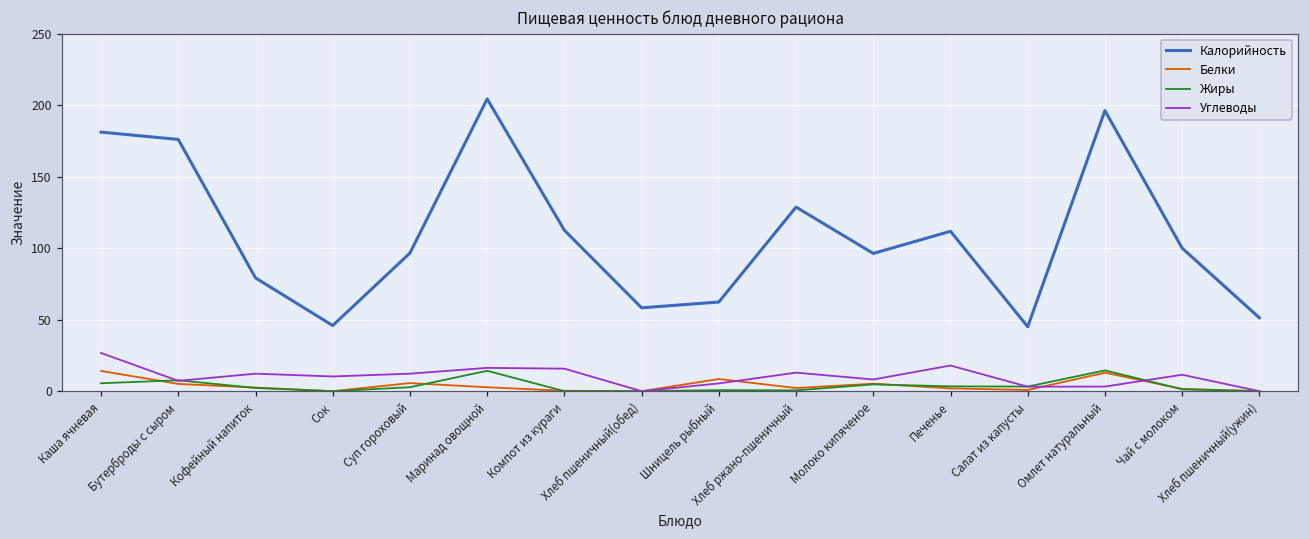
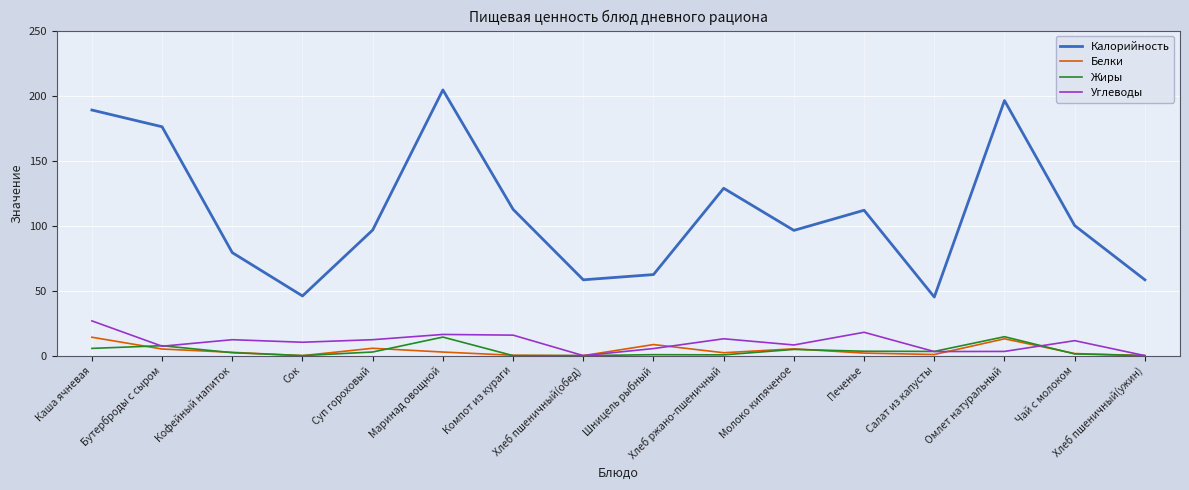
Калорийность, Каша ячневая: 181 -> 189
Калорийность, Хлеб пшеничный(ужин): 51 -> 58
